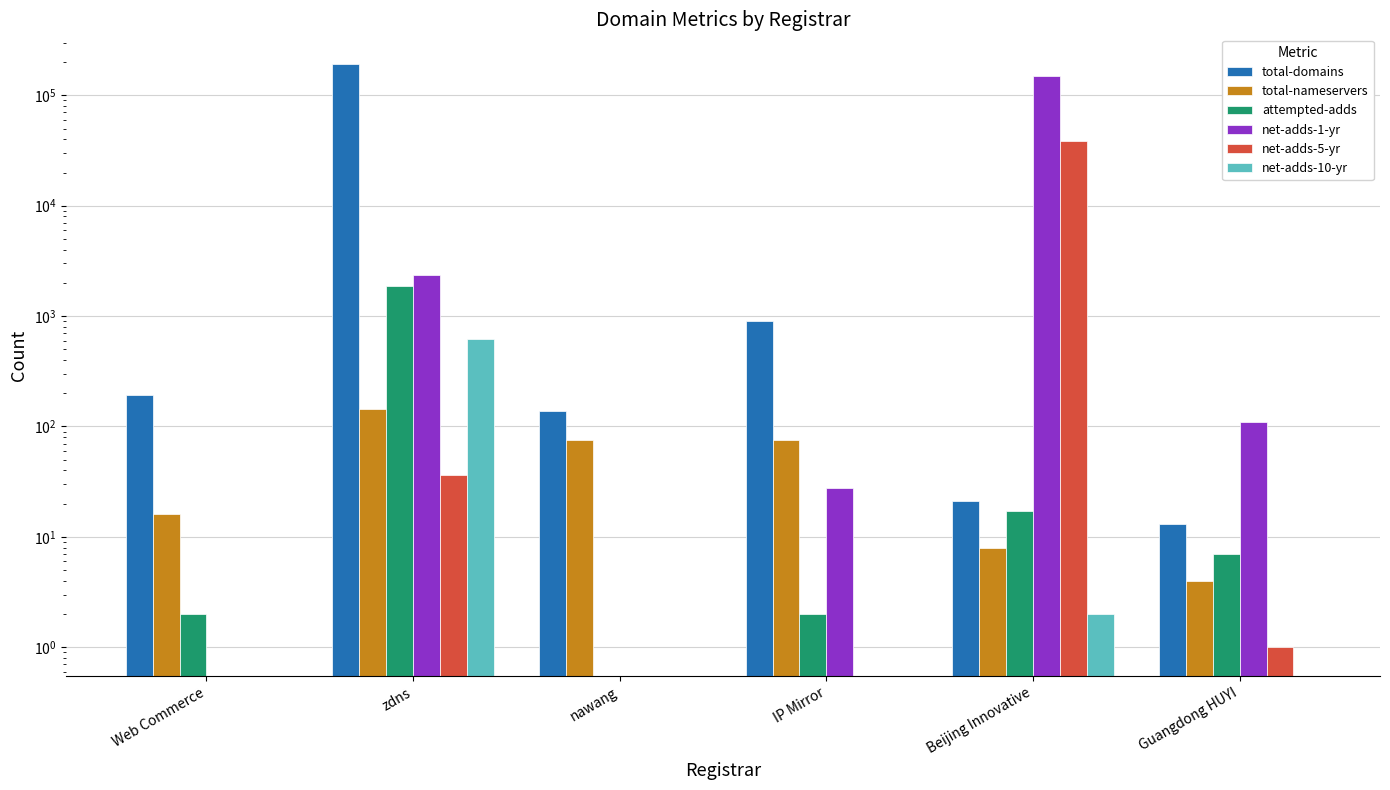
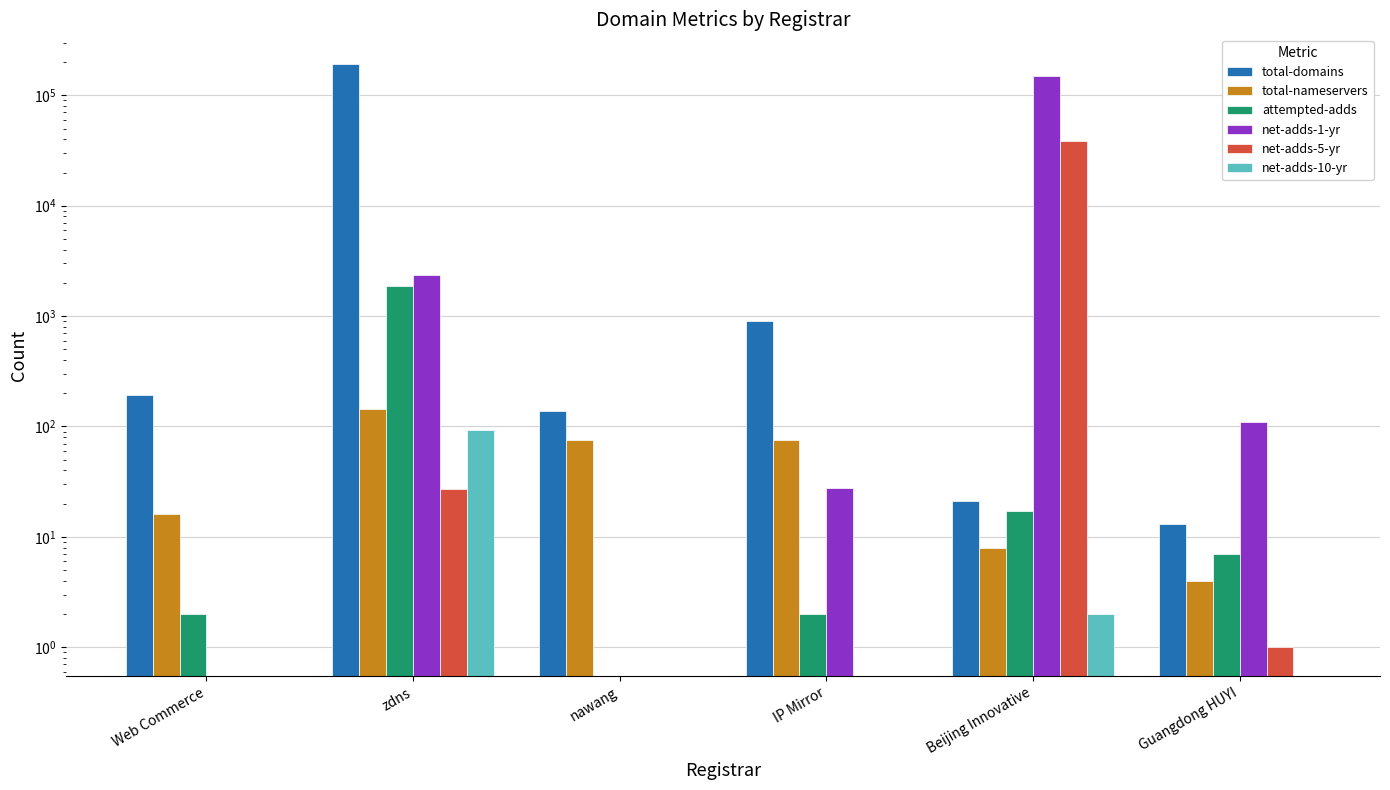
net-adds-5-yr, zdns: 36 -> 27
net-adds-10-yr, zdns: 600 -> 90
